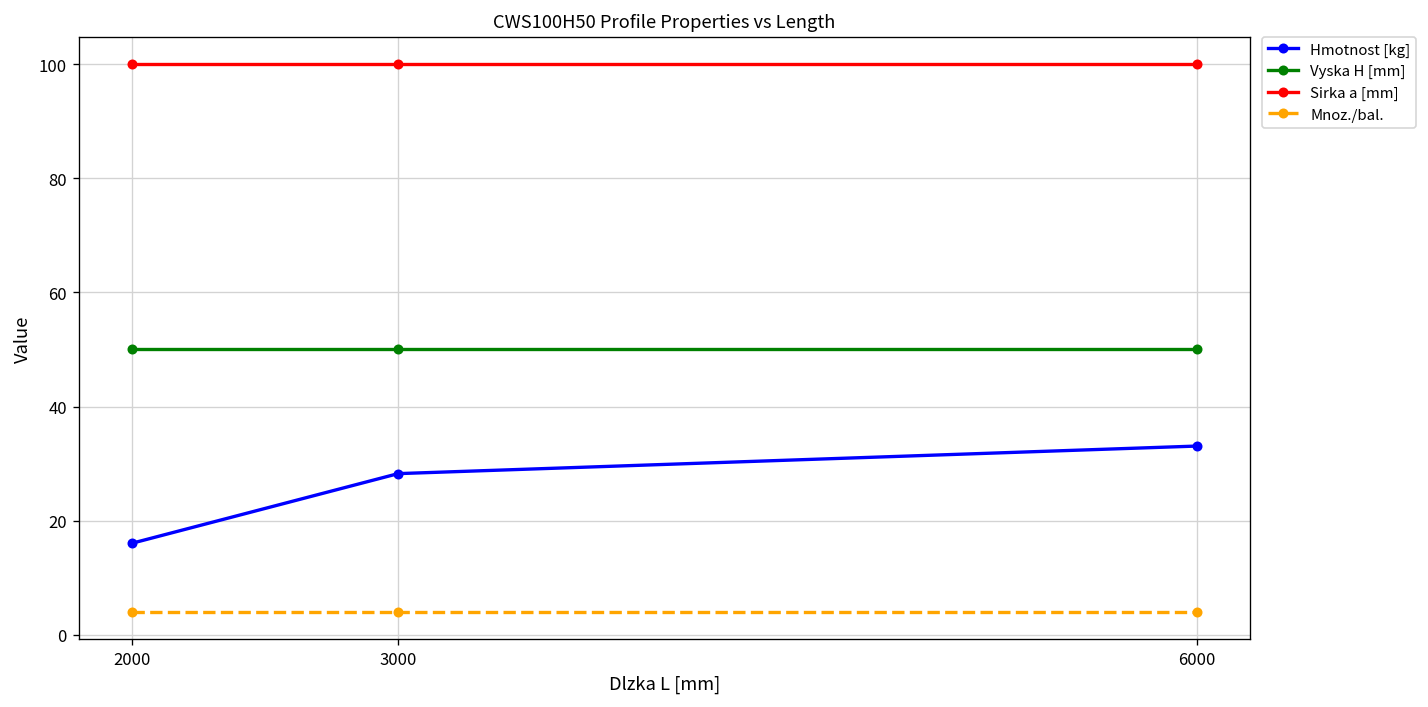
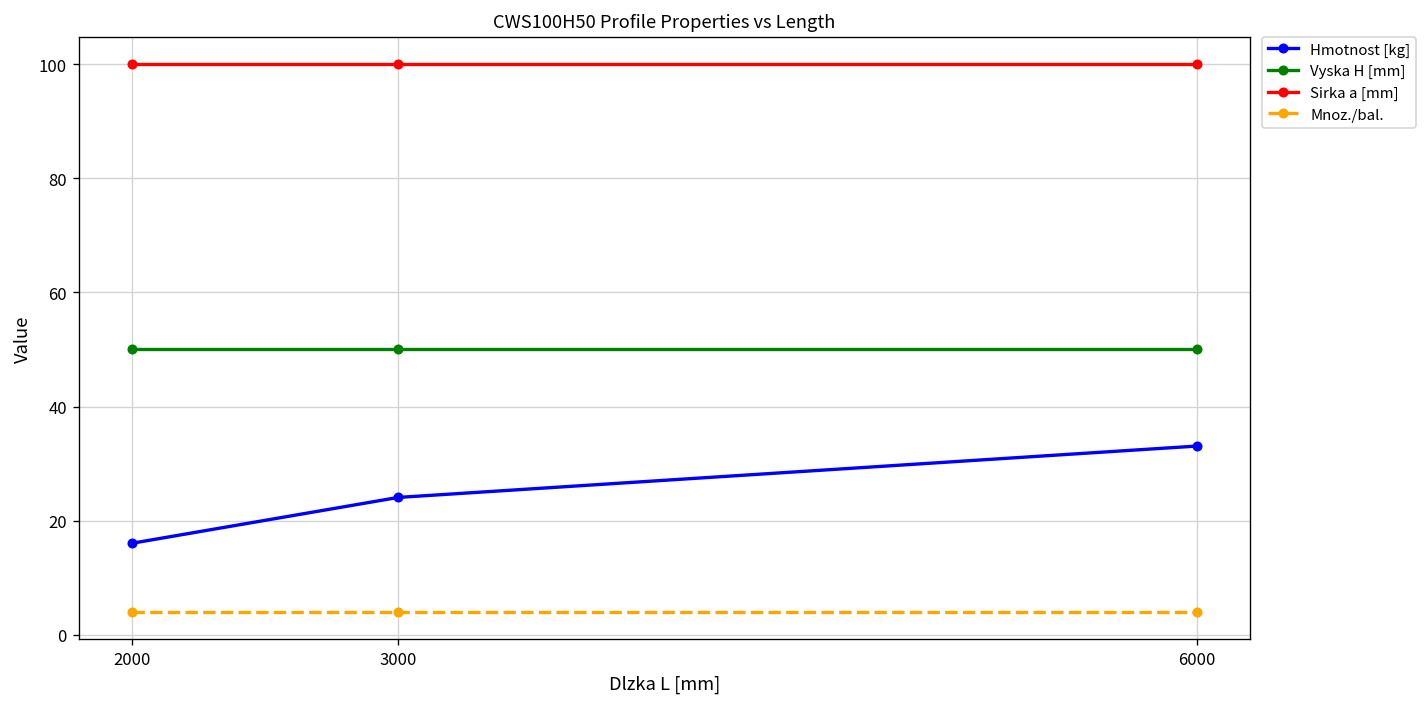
Hmotnost [kg], 3000: 28 -> 24
